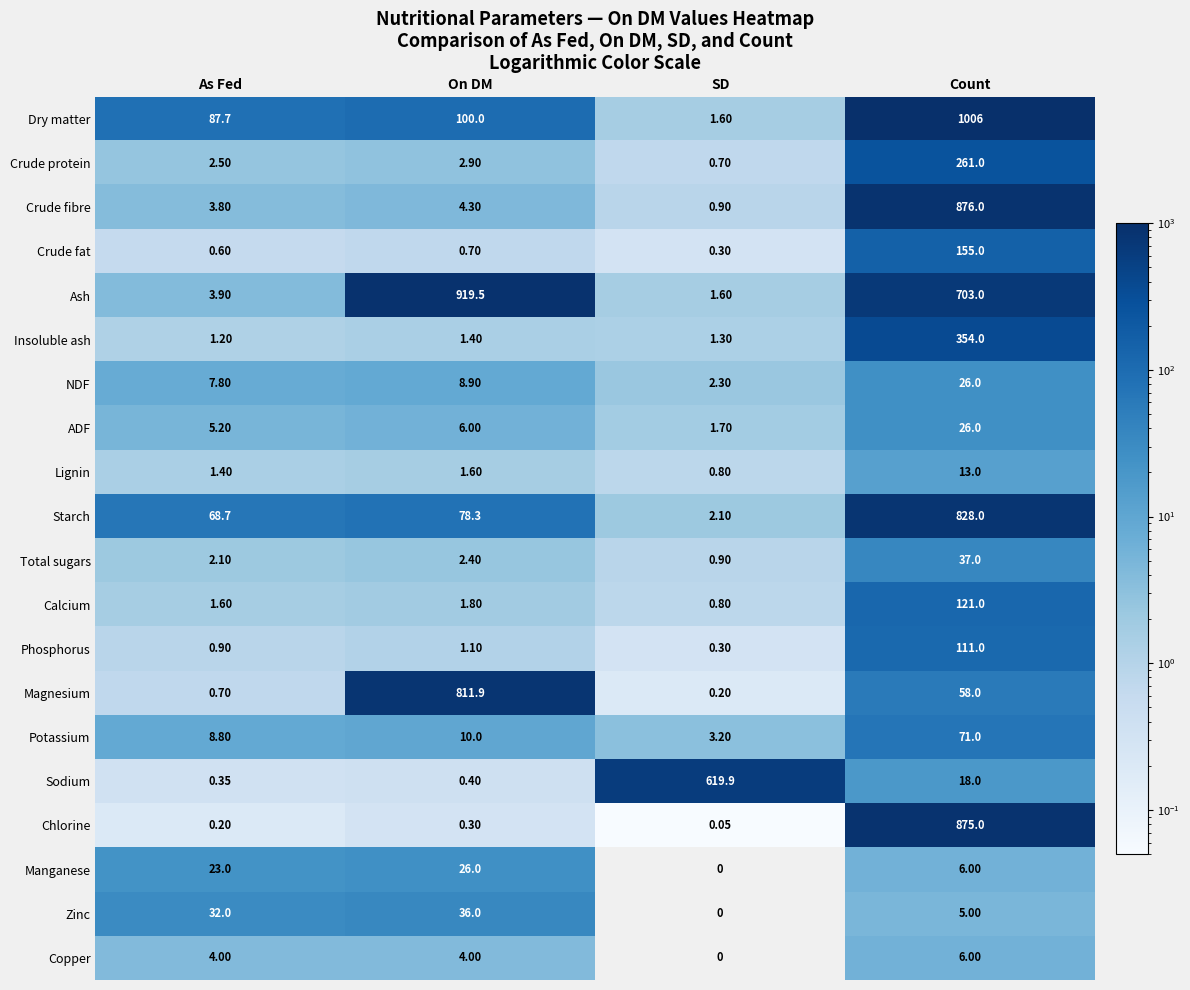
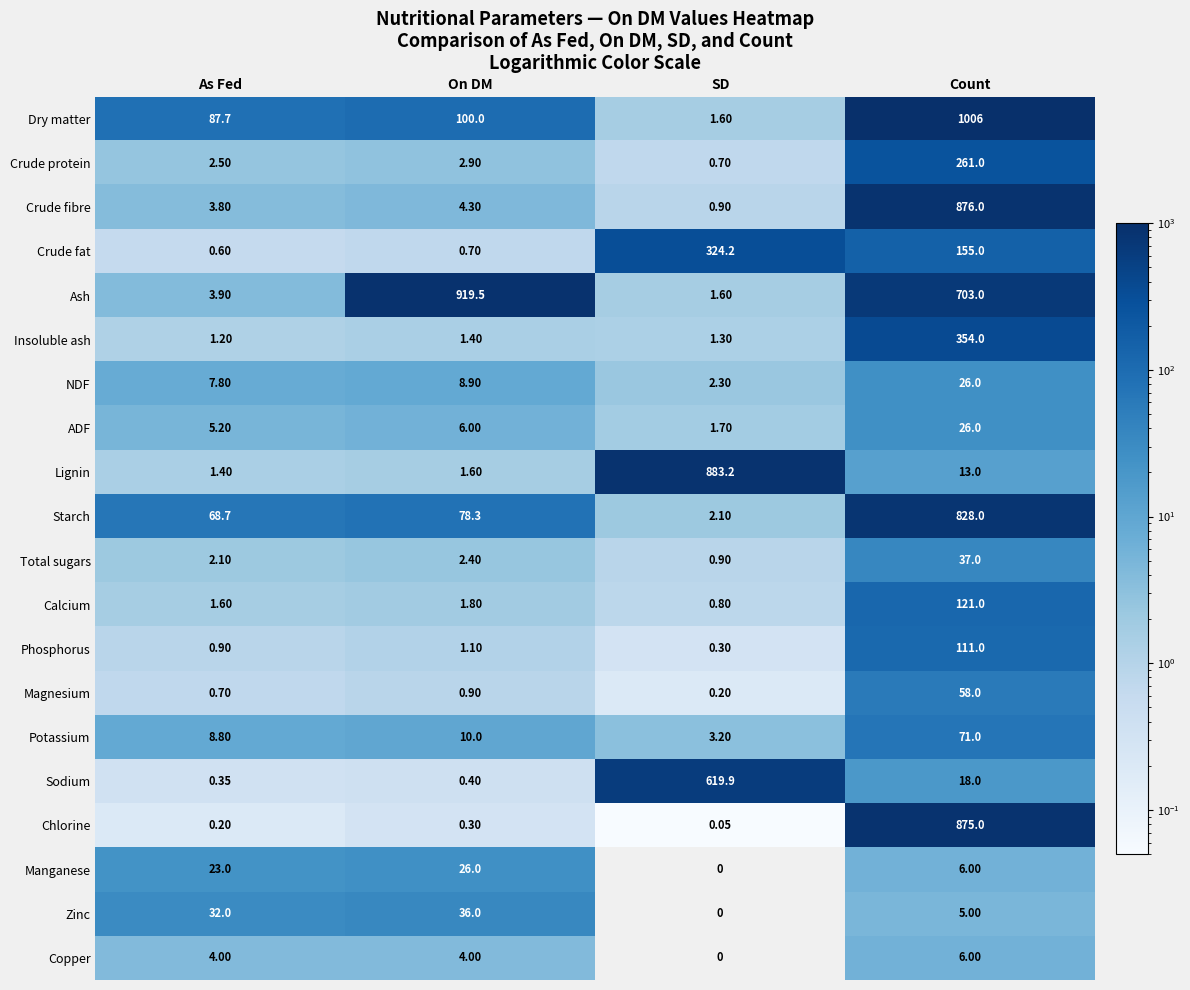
Crude fat, SD: 0.30 -> 324.2
Lignin, SD: 0.80 -> 883.2
Magnesium, On DM: 811.9 -> 0.90
